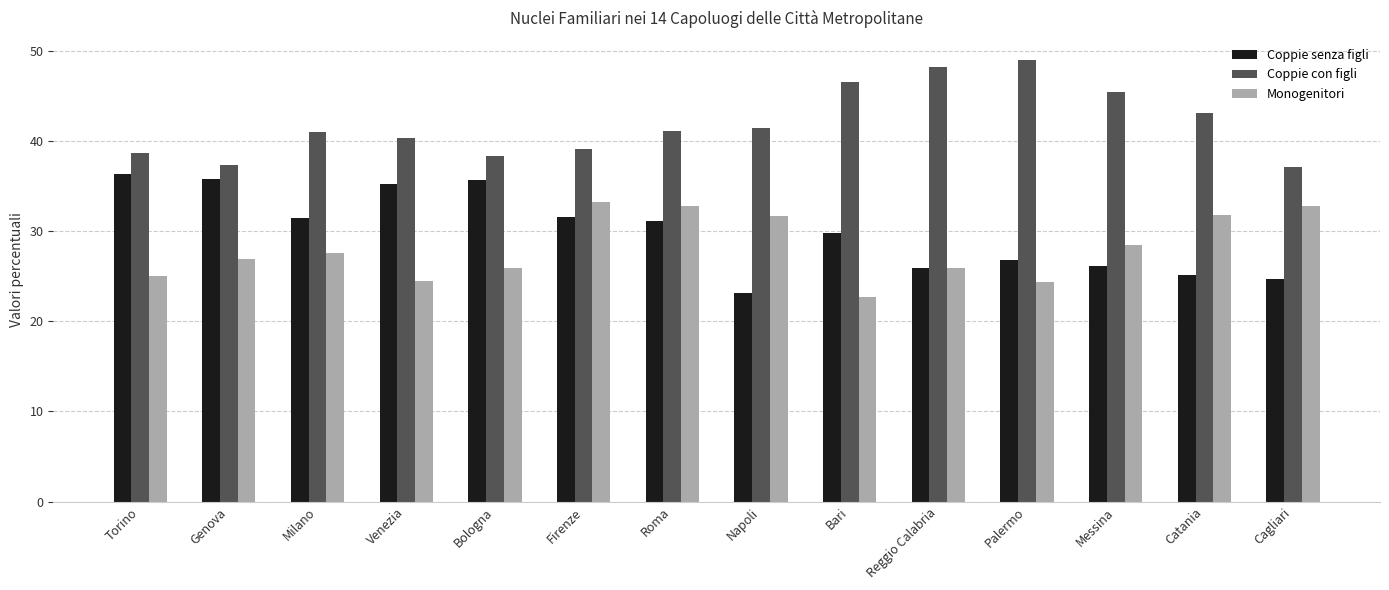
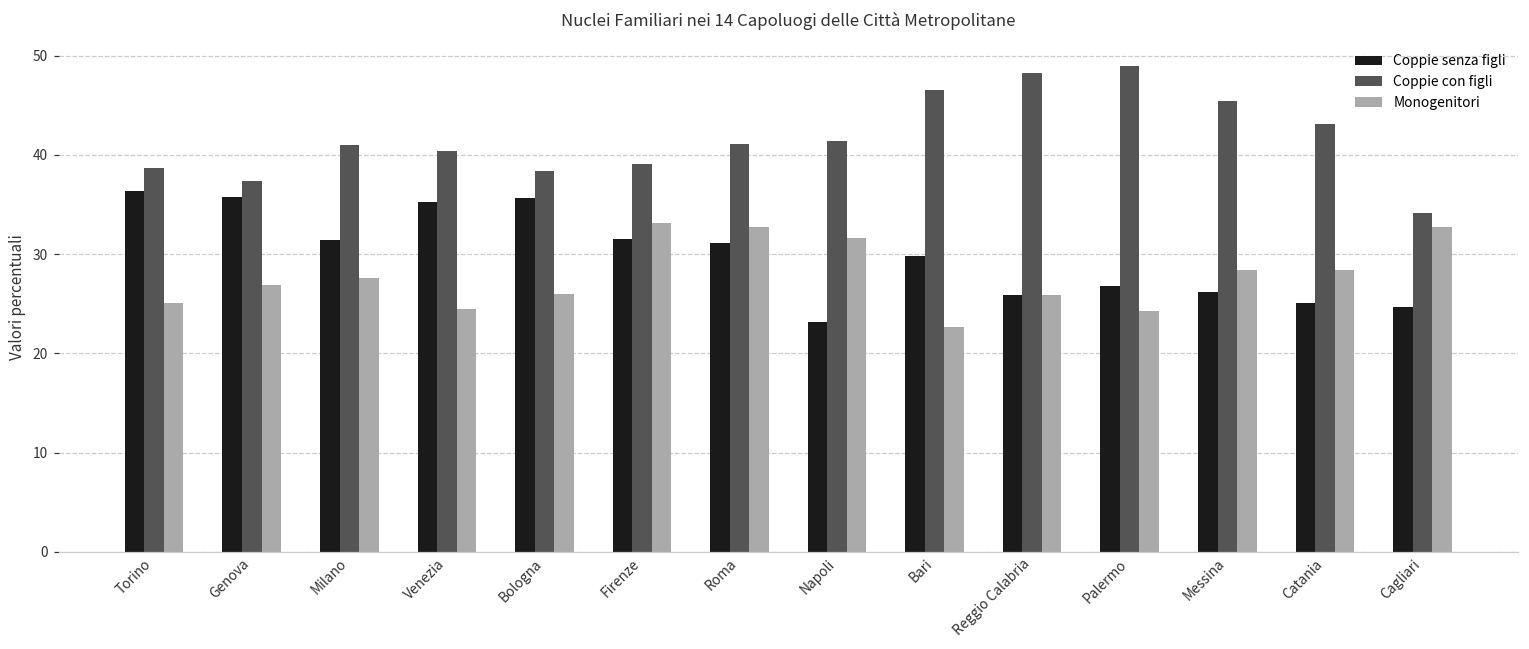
Monogenitori, Catania: 32 -> 28
Coppie con figli, Cagliari: 37 -> 34
